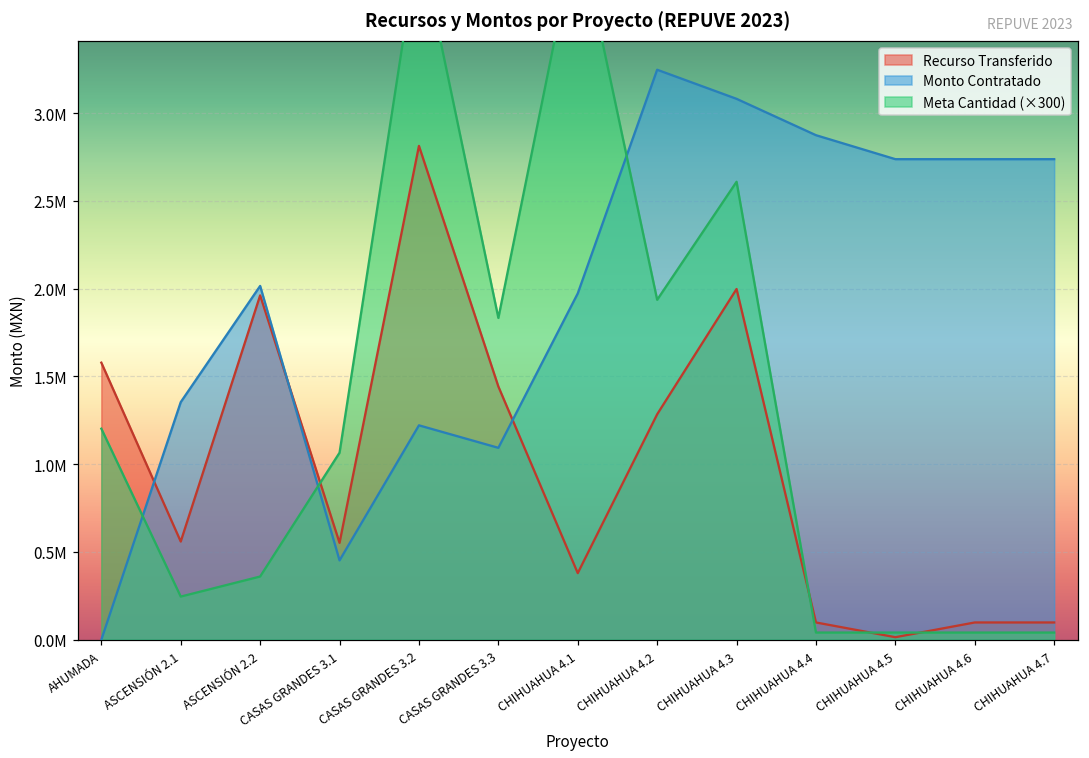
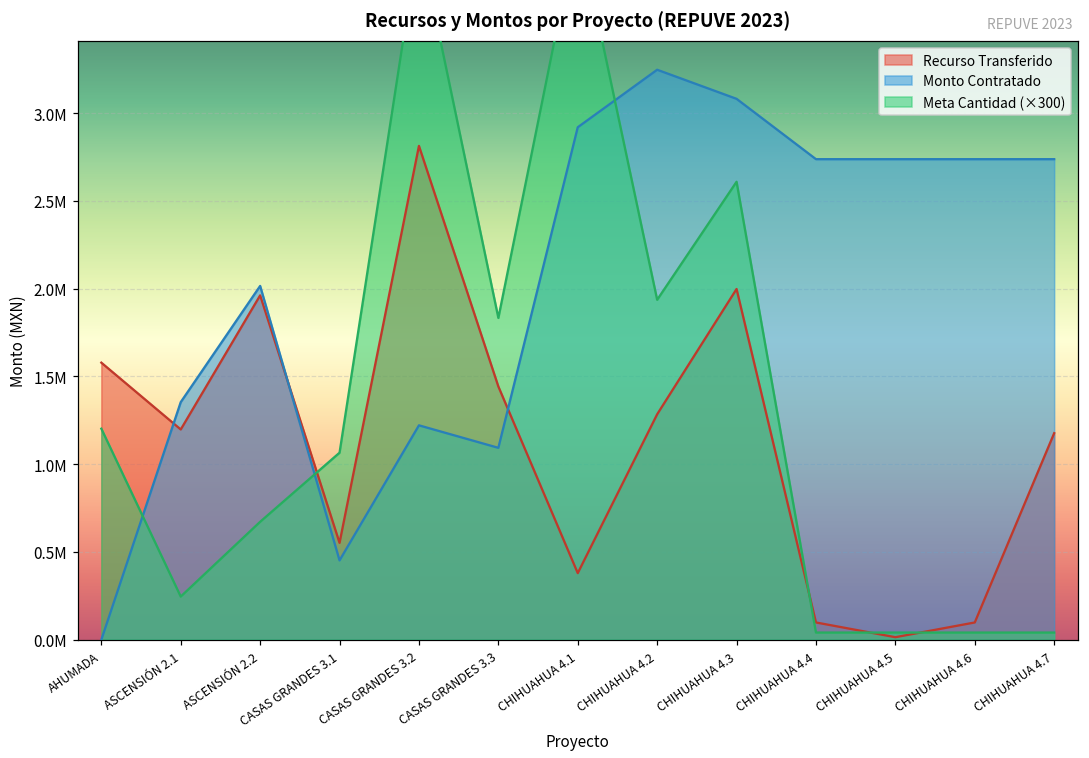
Recurso Transferido, ASCENSIÓN 2.1: 560000 -> 1200000
Meta Cantidad (×300), ASCENSIÓN 2.2: 360000 -> 670000
Monto Contratado, CHIHUAHUA 4.1: 1970000 -> 2920000
Monto Contratado, CHIHUAHUA 4.4: 2870000 -> 2740000
Recurso Transferido, CHIHUAHUA 4.7: 100000 -> 1180000
